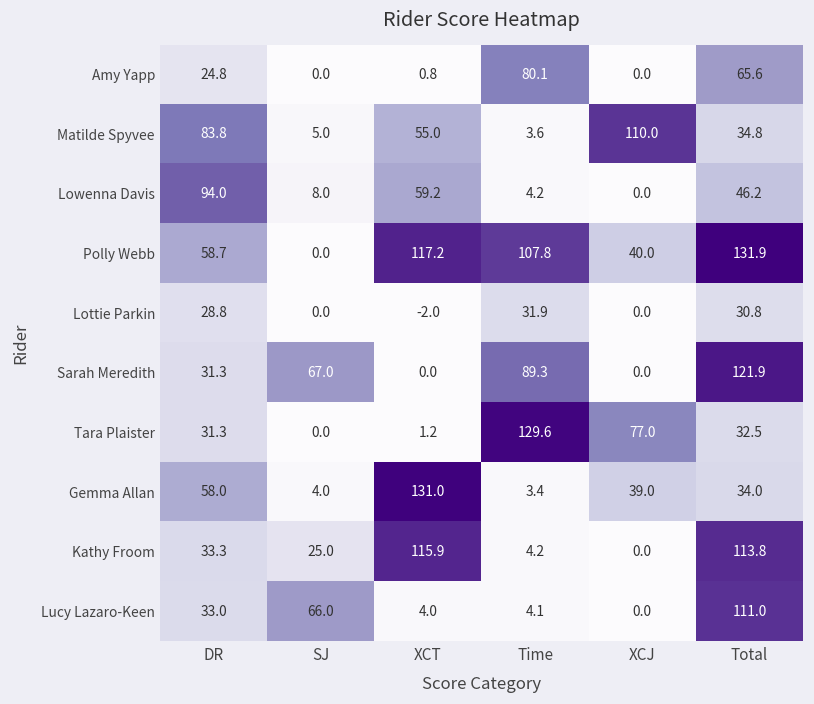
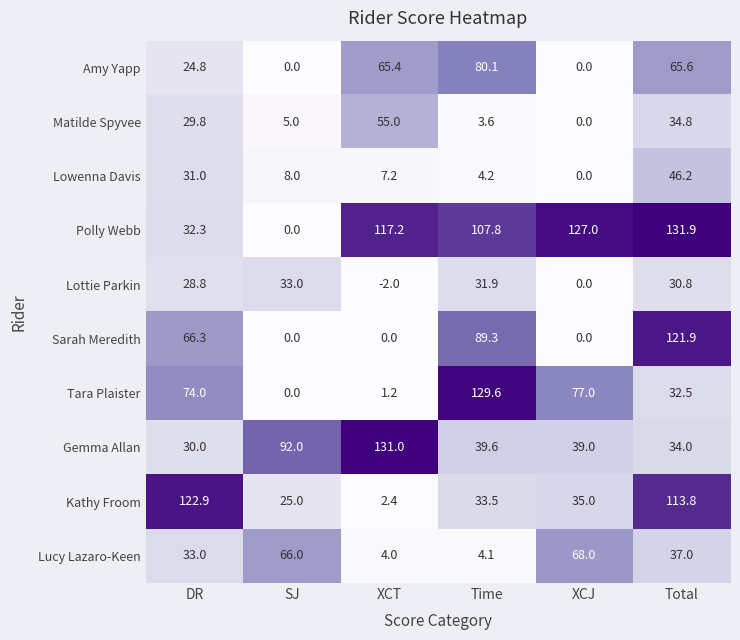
Amy Yapp, XCT: 0.8 -> 65.4
Matilde Spyvee, DR: 83.8 -> 29.8
Matilde Spyvee, XCJ: 110.0 -> 0.0
Lowenna Davis, DR: 94.0 -> 31.0
Lowenna Davis, XCT: 59.2 -> 7.2
Polly Webb, DR: 58.7 -> 32.3
Polly Webb, XCJ: 40.0 -> 127.0
Lottie Parkin, SJ: 0.0 -> 33.0
Sarah Meredith, DR: 31.3 -> 66.3
Sarah Meredith, SJ: 67.0 -> 0.0
Tara Plaister, DR: 31.3 -> 74.0
Gemma Allan, DR: 58.0 -> 30.0
Gemma Allan, SJ: 4.0 -> 92.0
Gemma Allan, Time: 3.4 -> 39.6
Kathy Froom, DR: 33.3 -> 122.9
Kathy Froom, XCT: 115.9 -> 2.4
Kathy Froom, Time: 4.2 -> 33.5
Kathy Froom, XCJ: 0.0 -> 35.0
Lucy Lazaro-Keen, XCJ: 0.0 -> 68.0
Lucy Lazaro-Keen, Total: 111.0 -> 37.0
